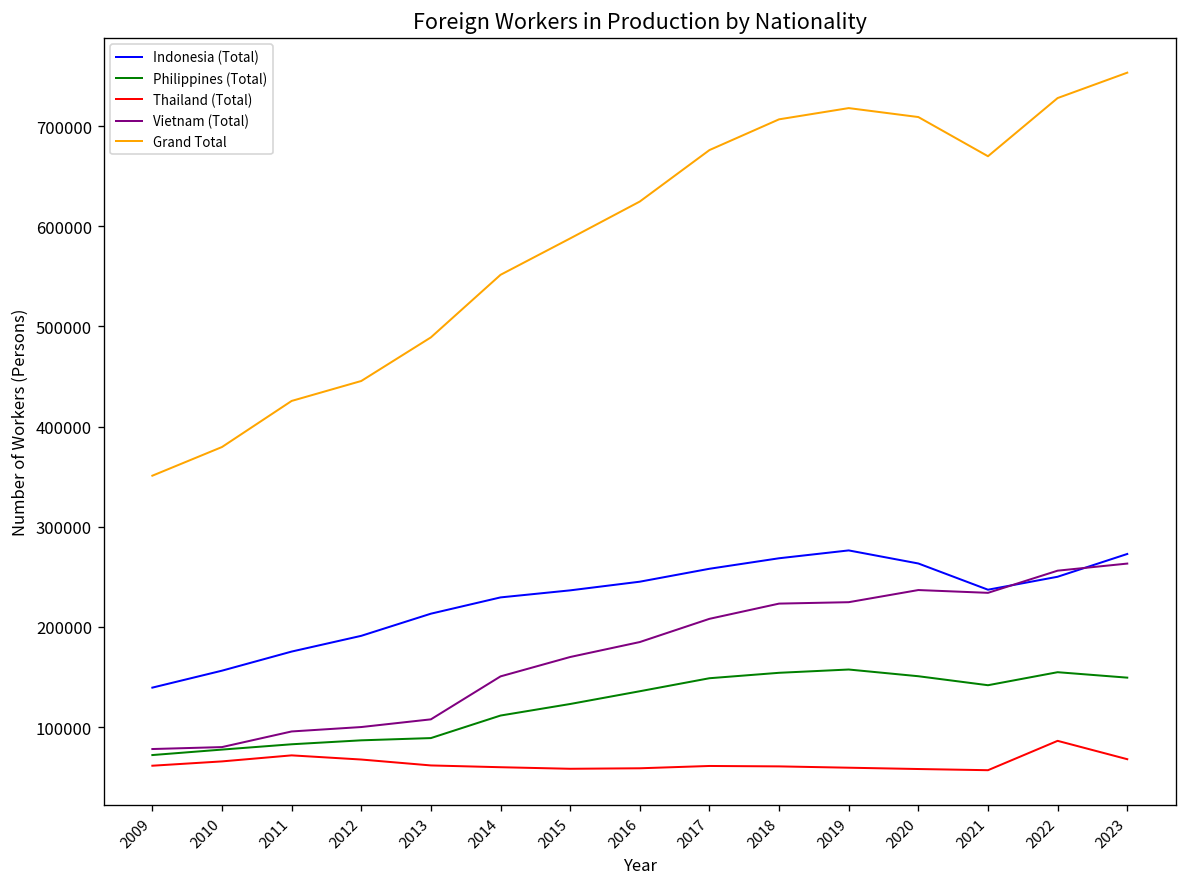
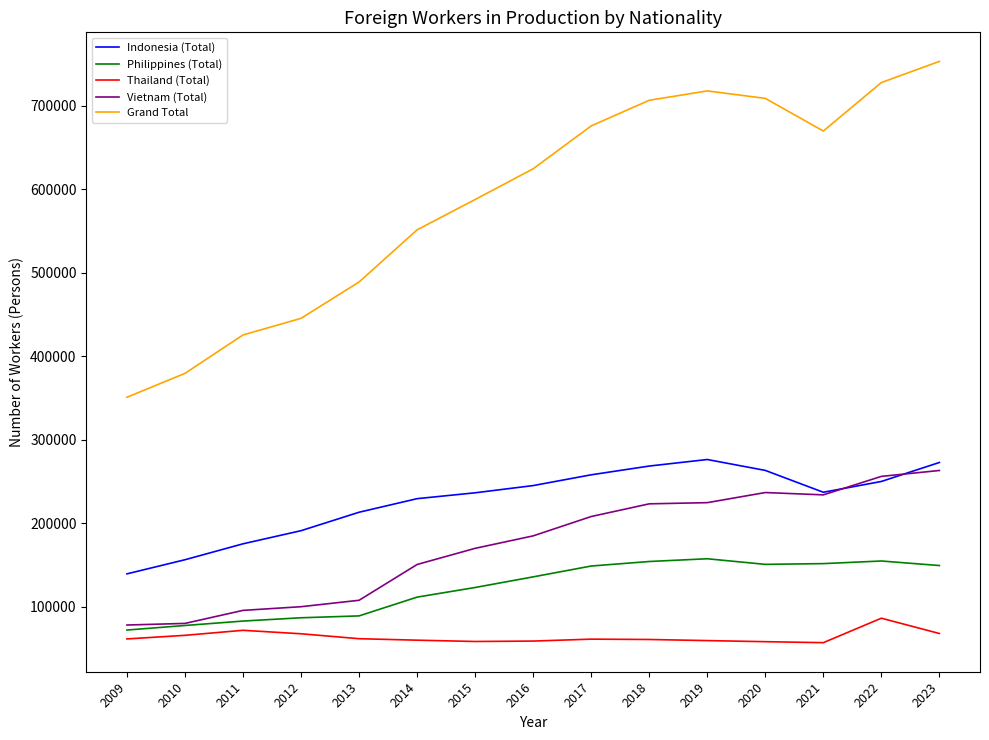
Philippines (Total), 2021: 140000 -> 150000
